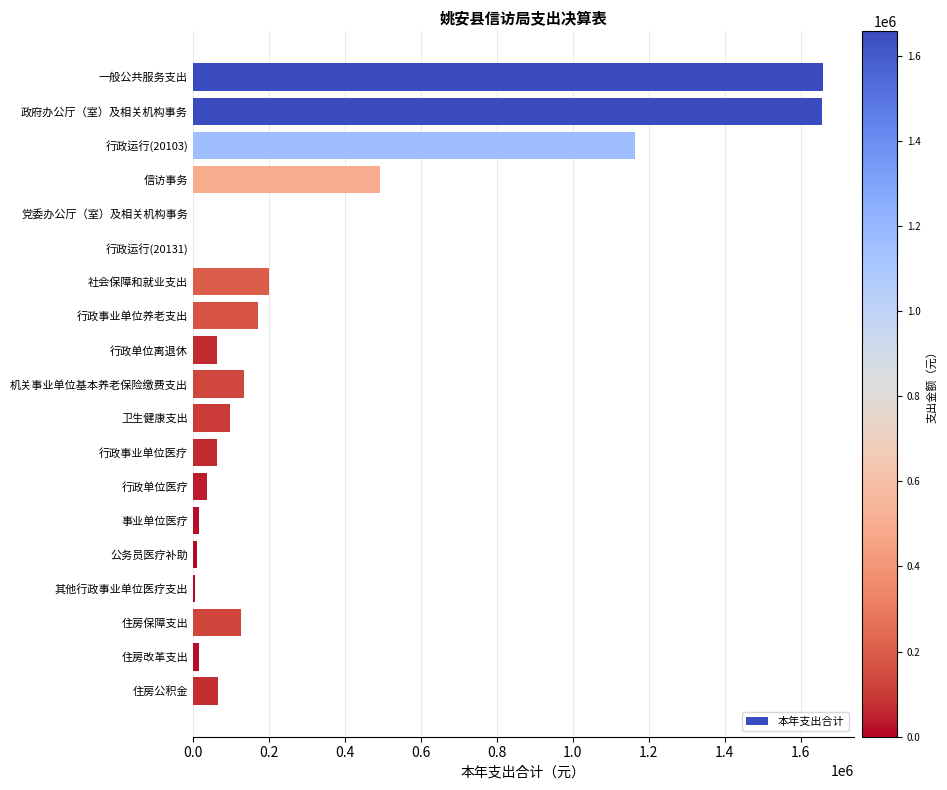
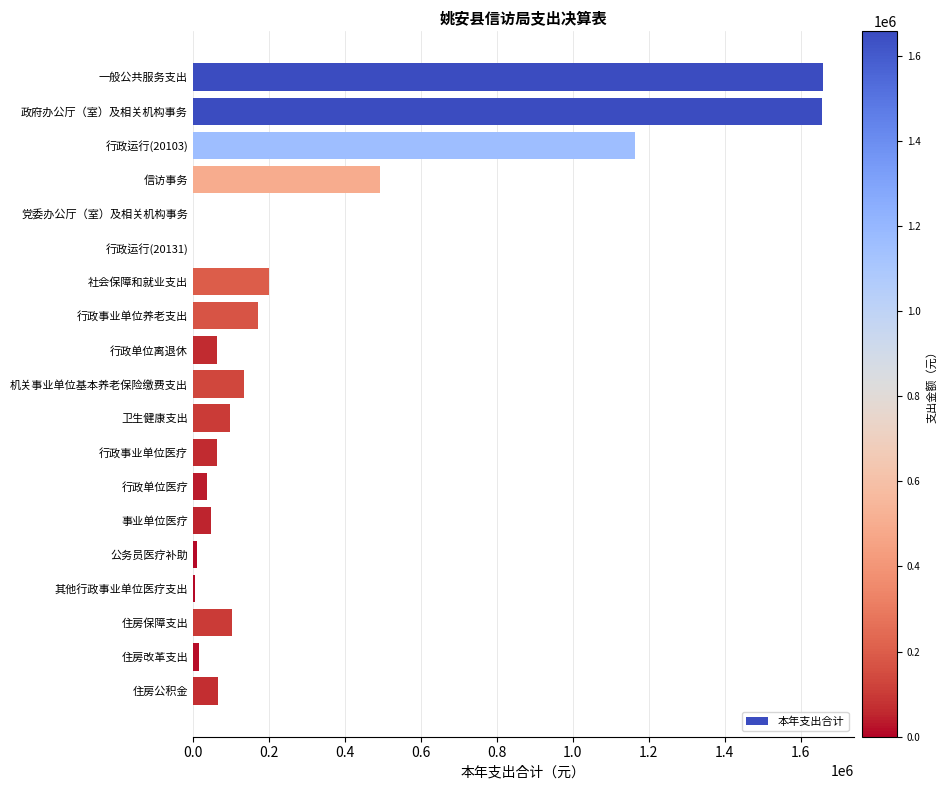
事业单位医疗: 20000 -> 50000
住房保障支出: 130000 -> 100000
